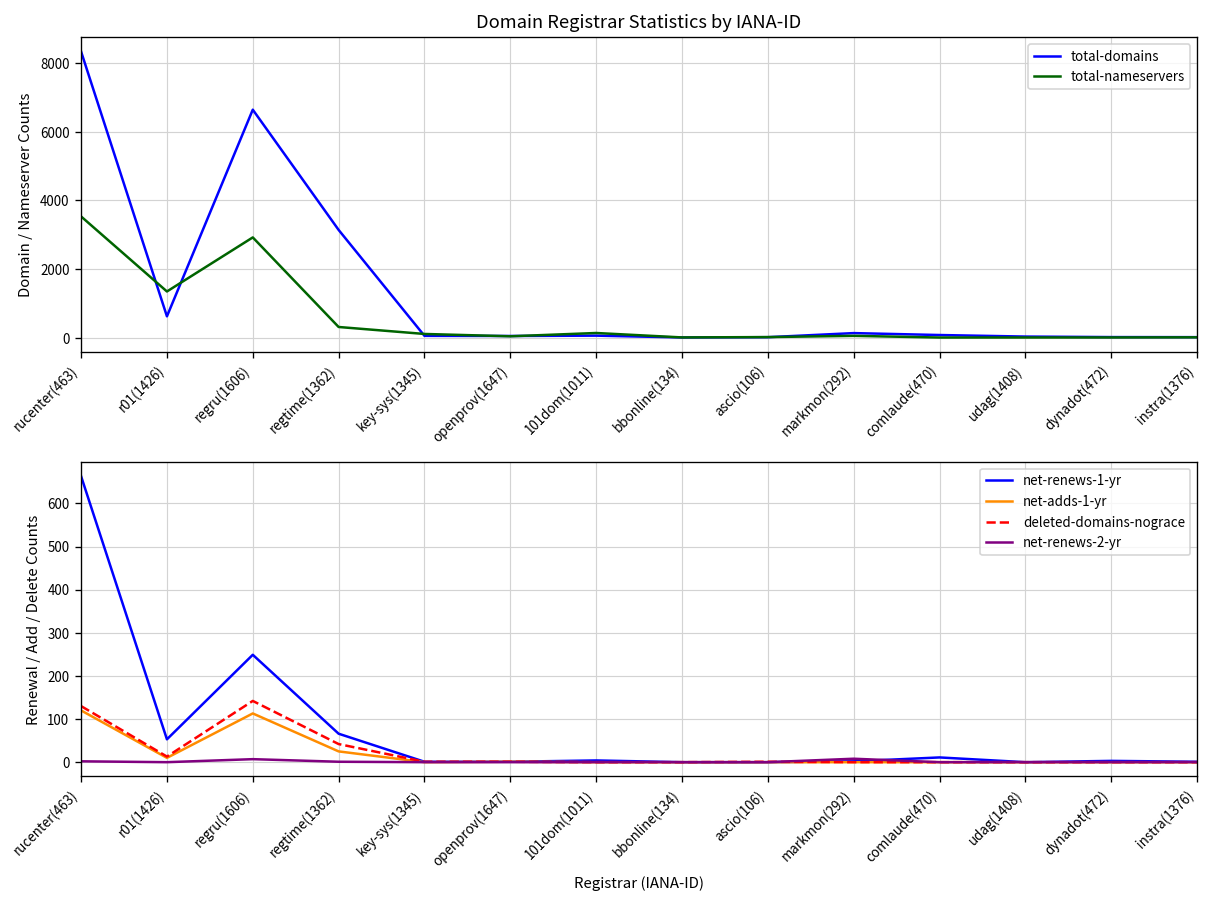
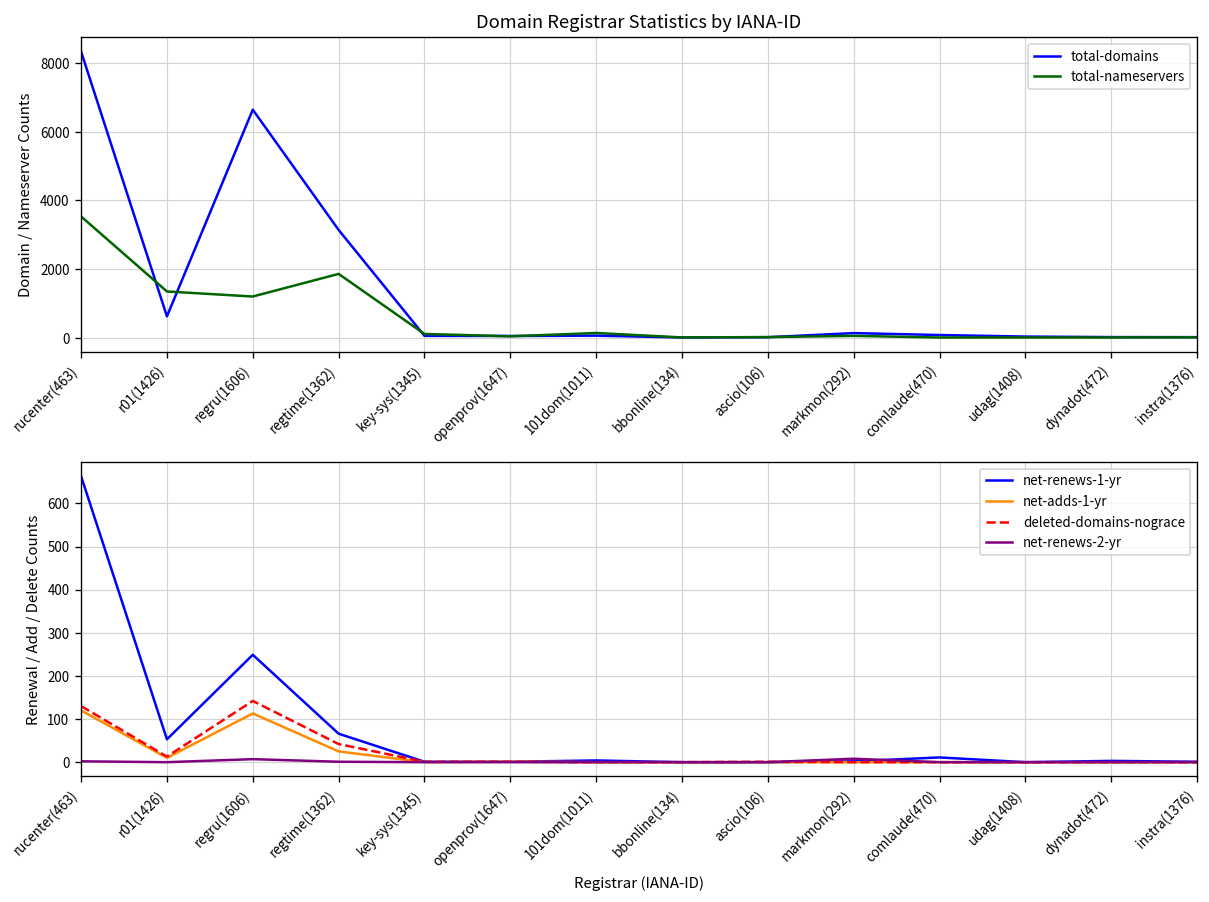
Domain Registrar Statistics by IANA-ID, total-nameservers, regru(1606): 2900 -> 1200
Domain Registrar Statistics by IANA-ID, total-nameservers, regtime(1362): 300 -> 1900
